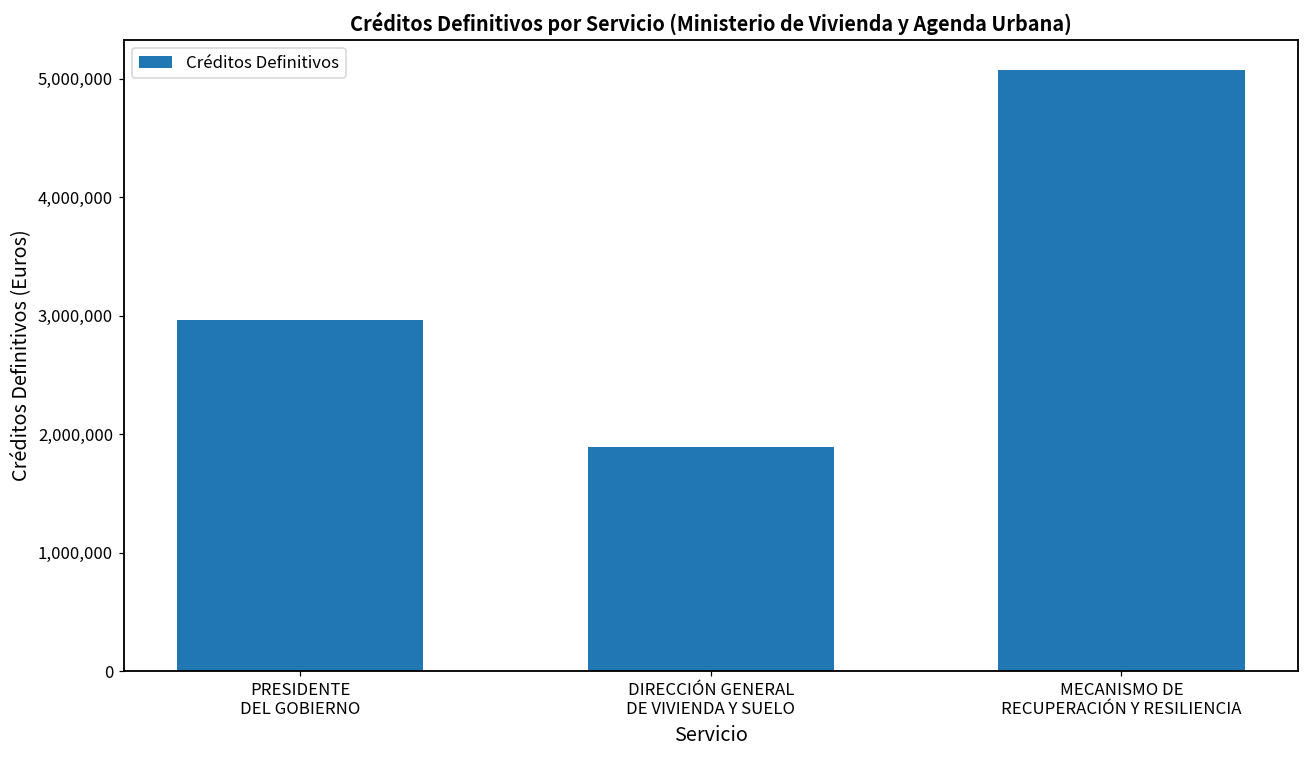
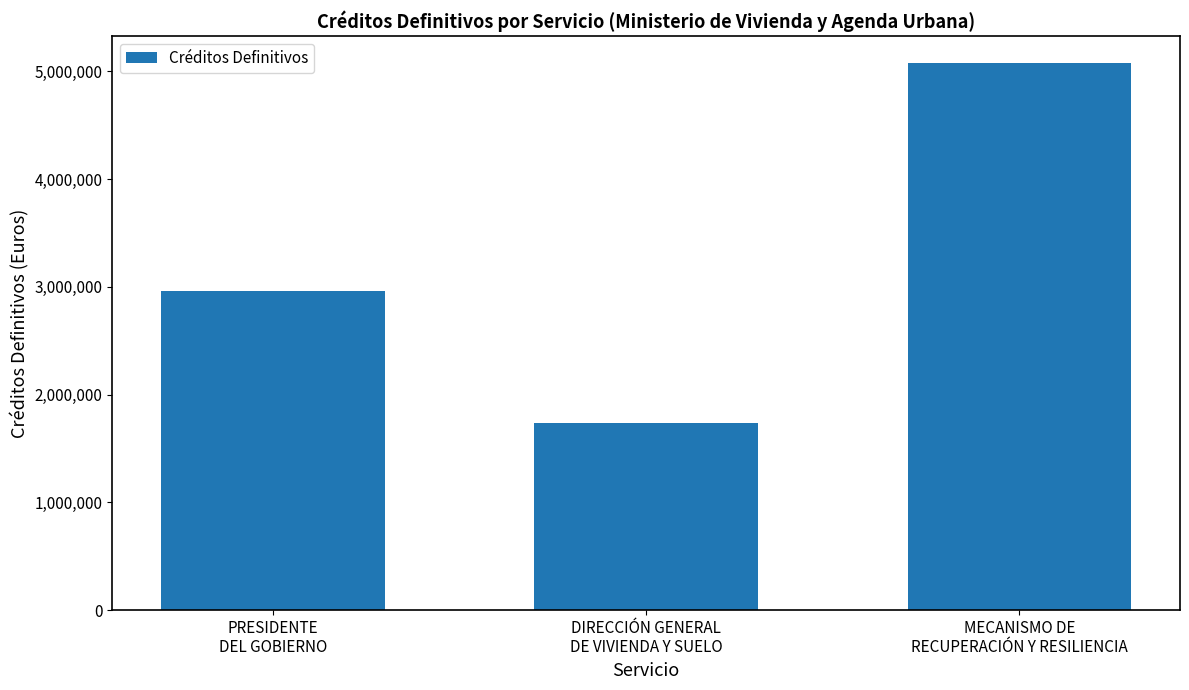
DIRECCIÓN GENERAL DE VIVIENDA Y SUELO: 1,890,000 -> 1,740,000
